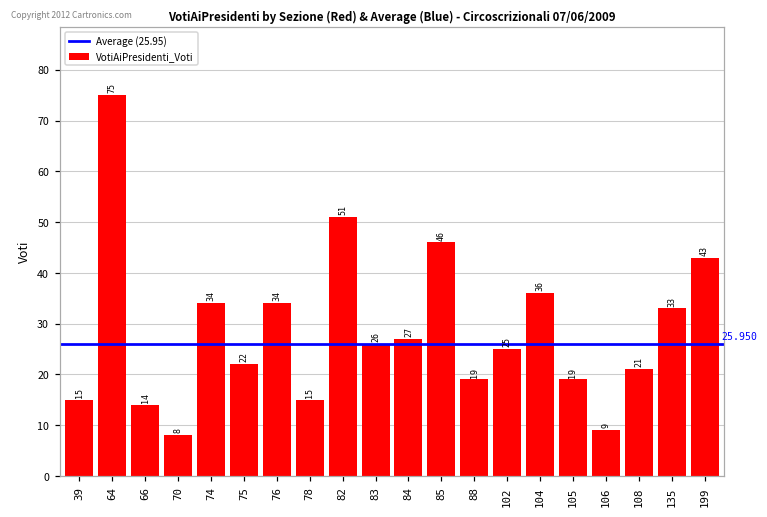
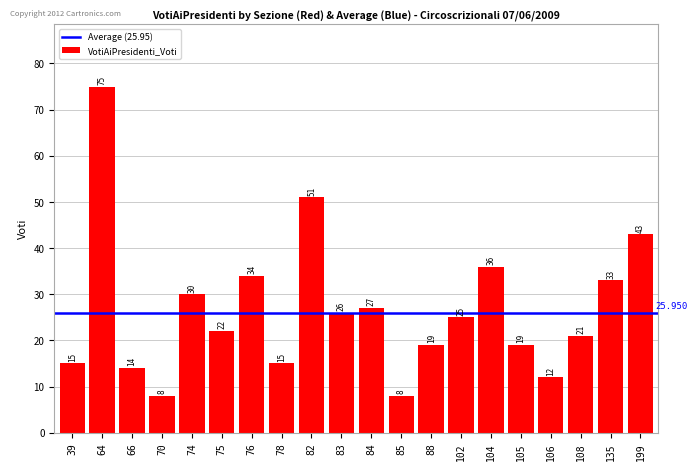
74: 34 -> 30
85: 46 -> 8
106: 9 -> 12
